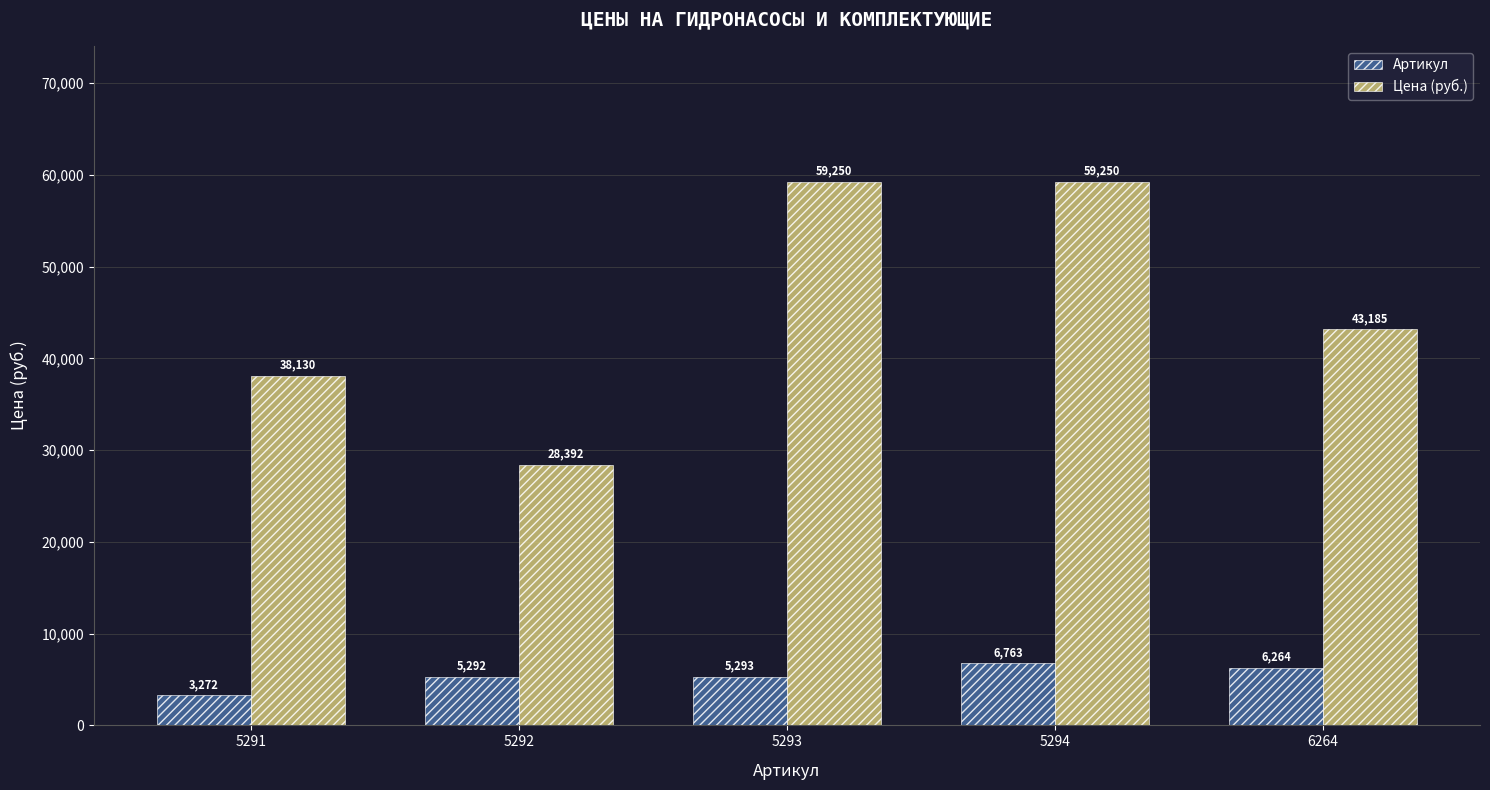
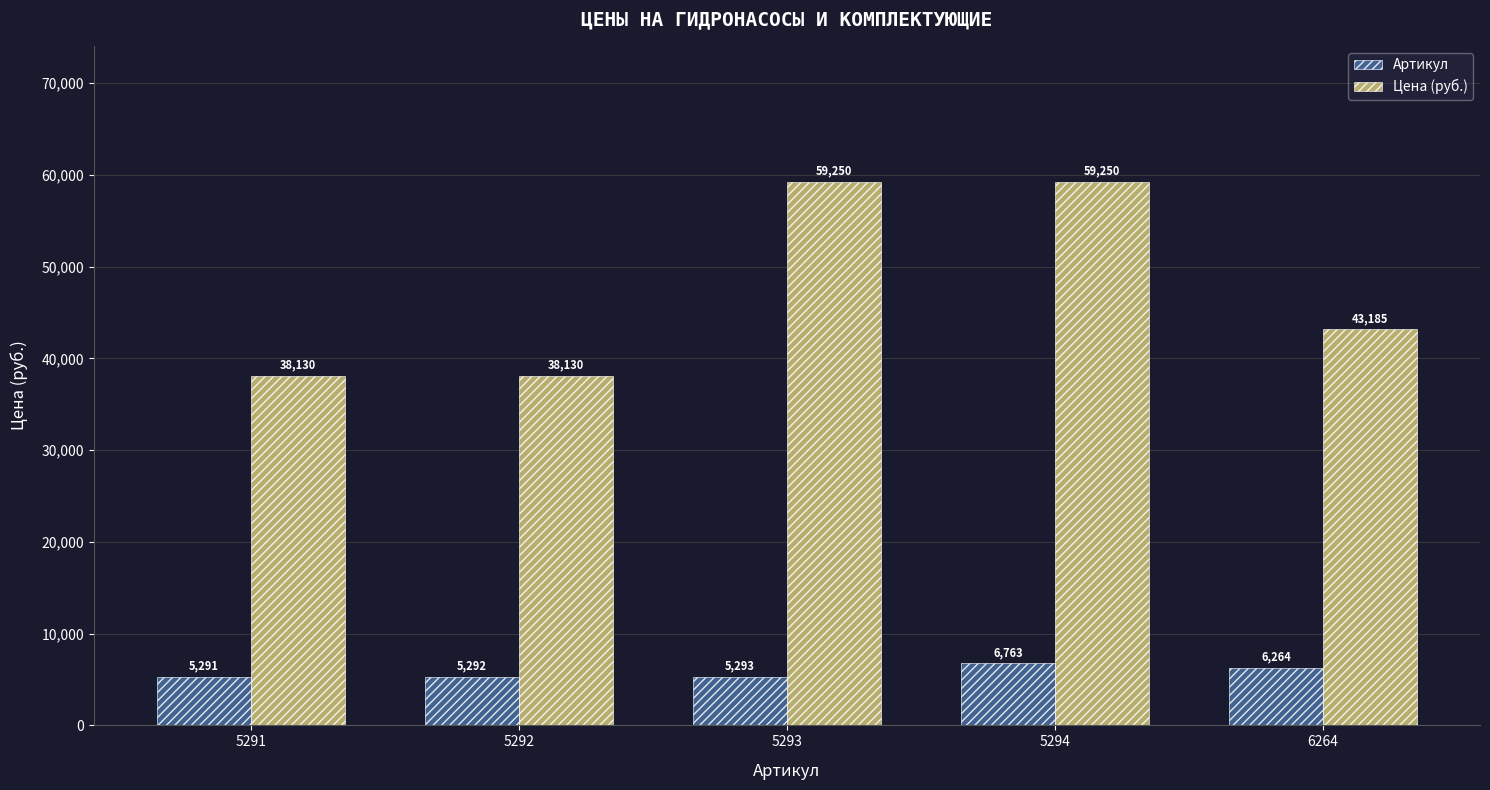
Артикул, 5291: 3,272 -> 5,291
Цена (руб.), 5292: 28,392 -> 38,130
